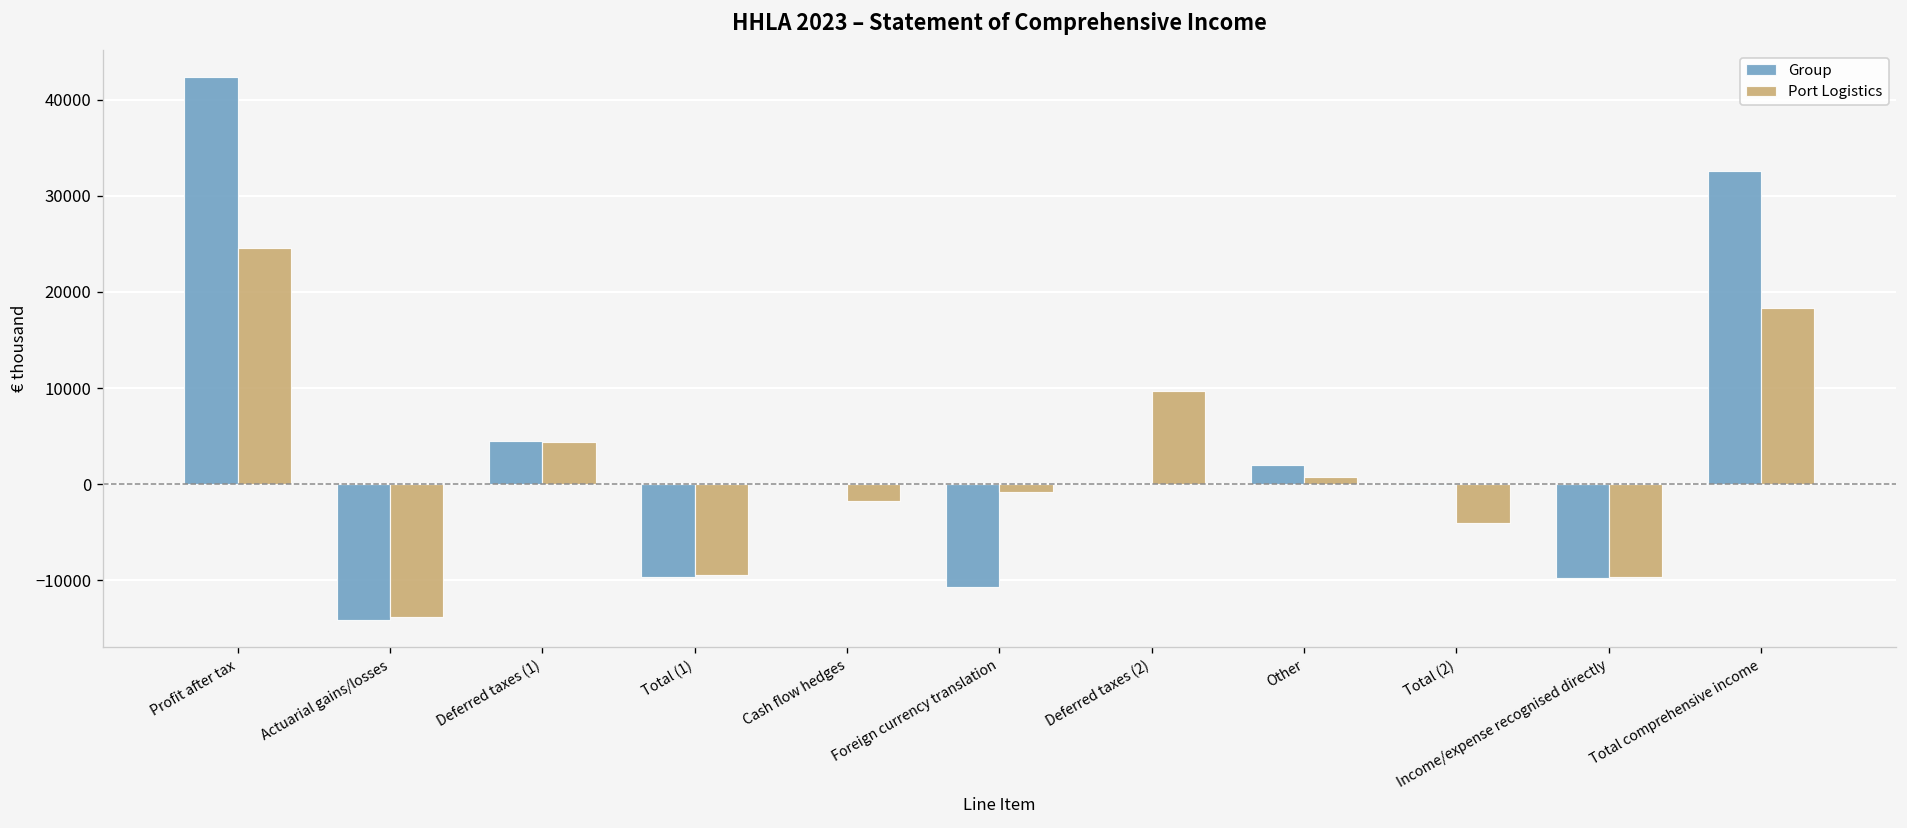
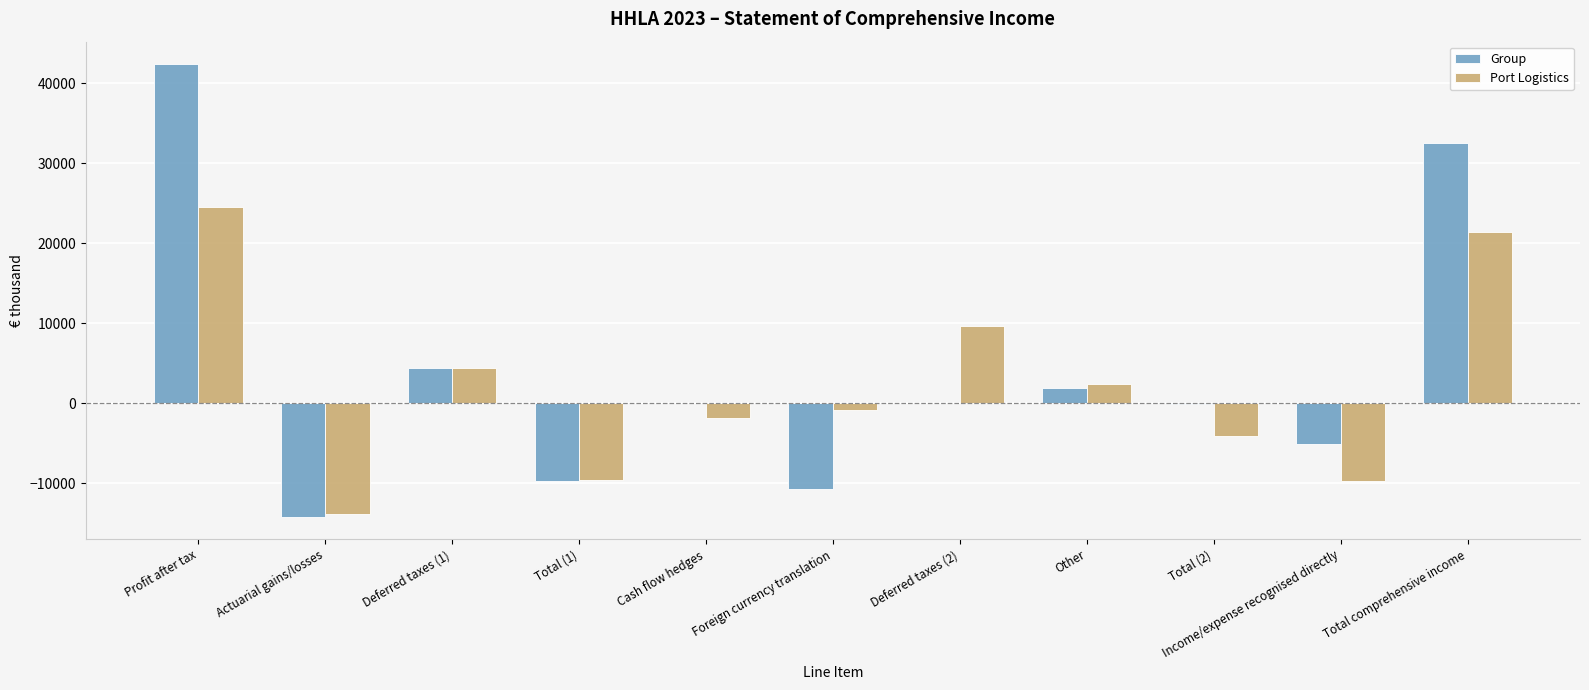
Port Logistics, Other: 1000 -> 2000
Group, Income/expense recognised directly: -10000 -> -5000
Port Logistics, Total comprehensive income: 18000 -> 21000
